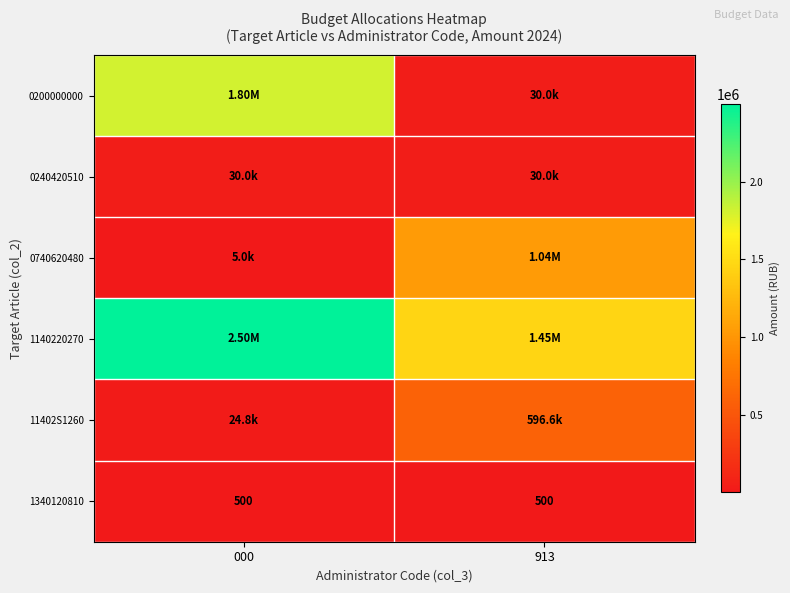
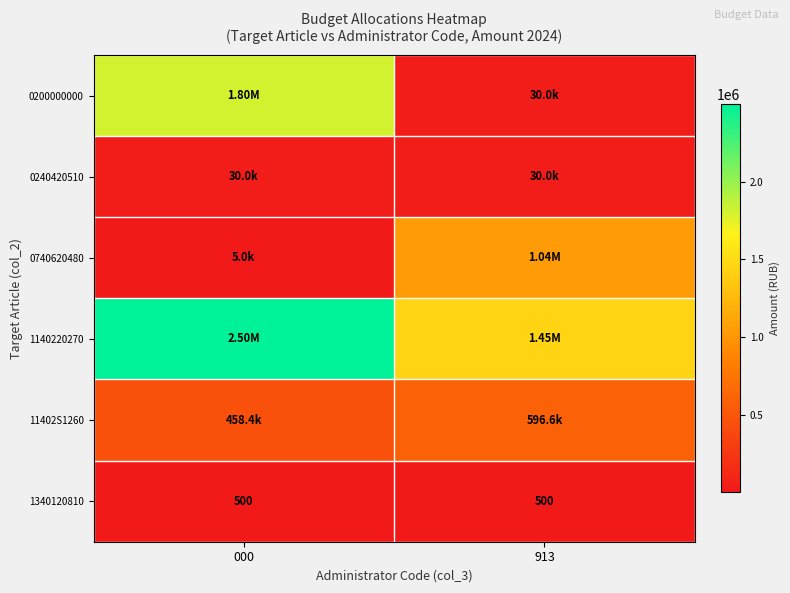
11402S1260, 000: 24.8k -> 458.4k
